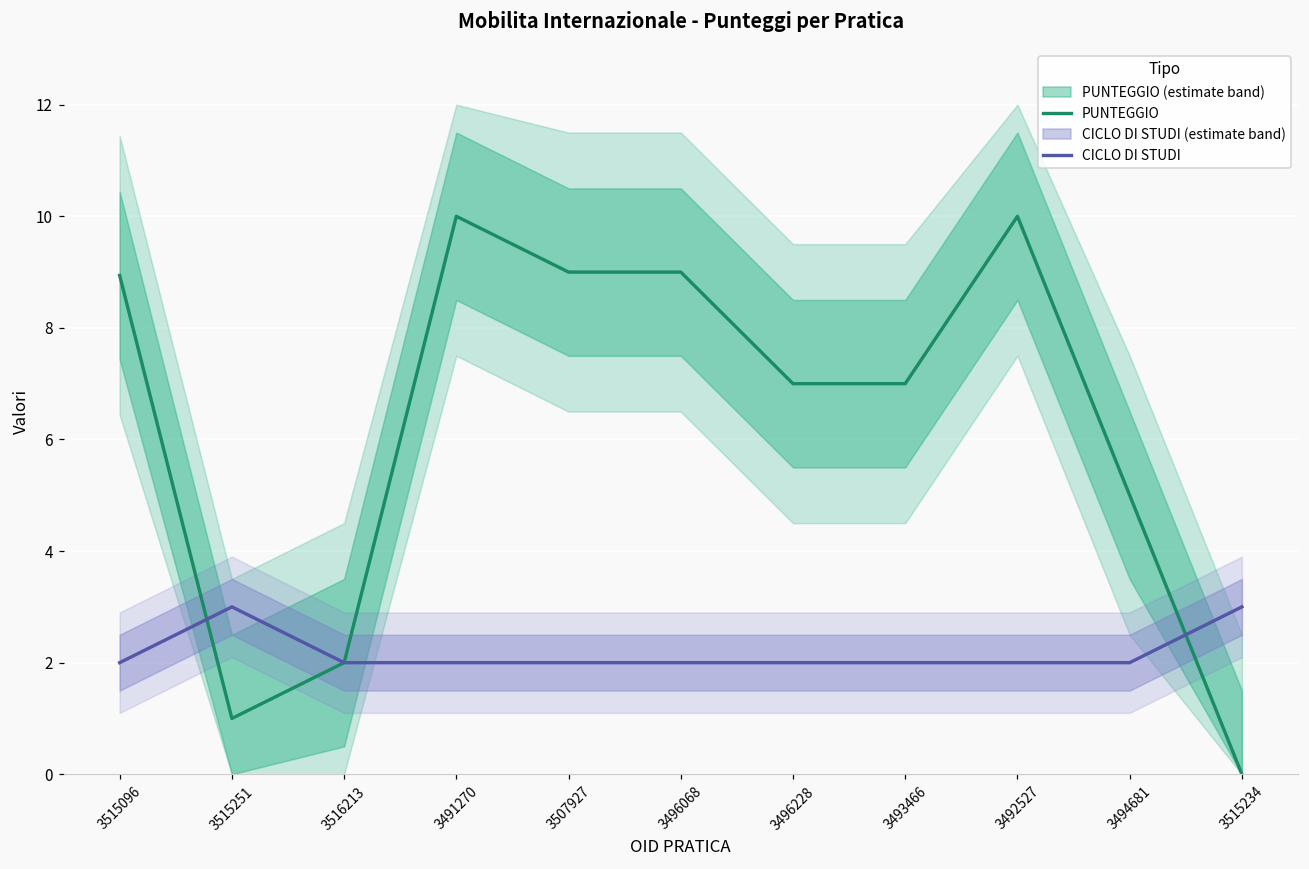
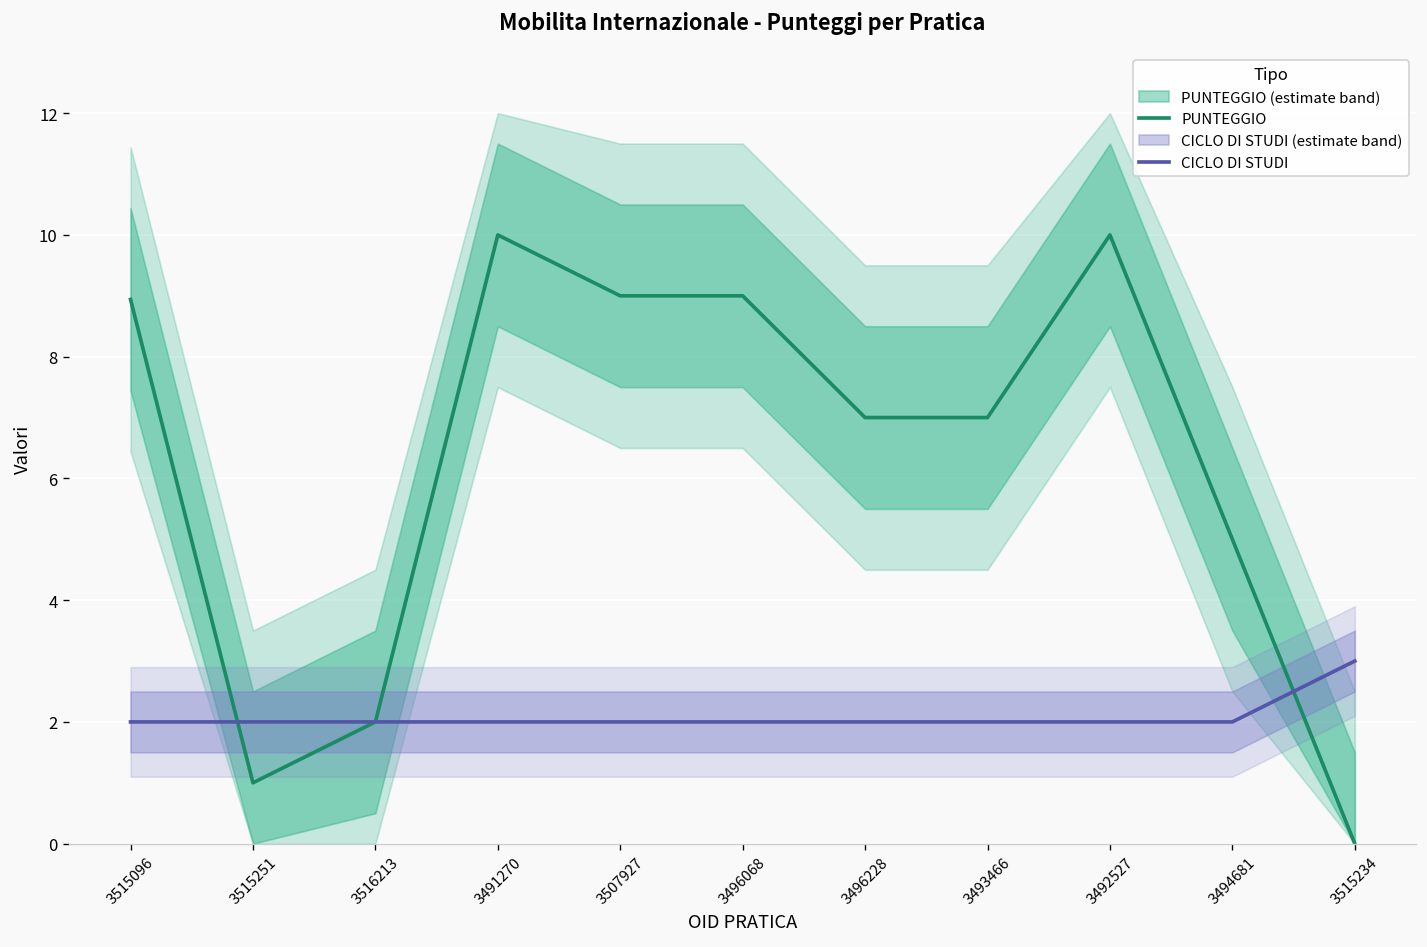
CICLO DI STUDI, 3515251: 3 -> 2
